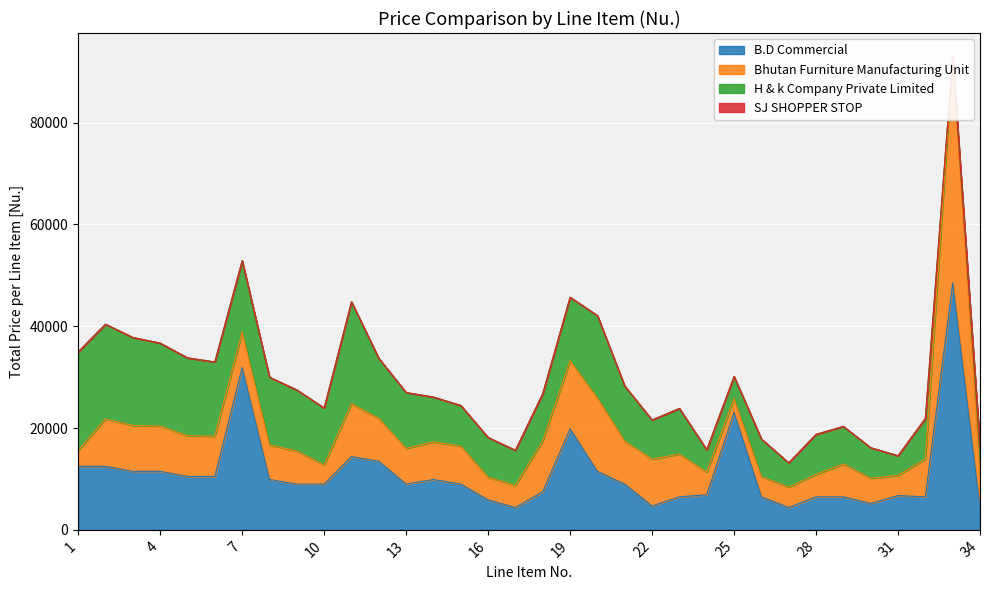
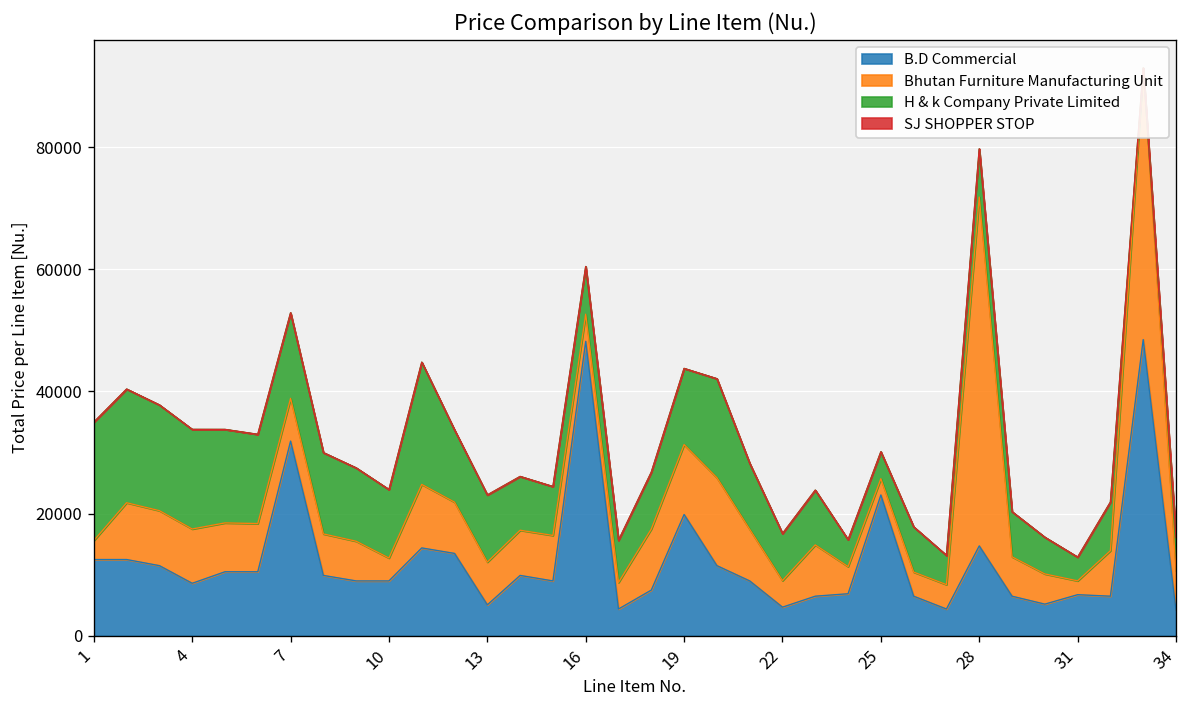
B.D Commercial, 4: 11000 -> 9000
B.D Commercial, 13: 9000 -> 5000
B.D Commercial, 16: 6000 -> 48000
Bhutan Furniture Manufacturing Unit, 19: 13000 -> 11000
Bhutan Furniture Manufacturing Unit, 22: 9000 -> 4000
B.D Commercial, 28: 6000 -> 15000
Bhutan Furniture Manufacturing Unit, 28: 4000 -> 57000
Bhutan Furniture Manufacturing Unit, 31: 4000 -> 2000
